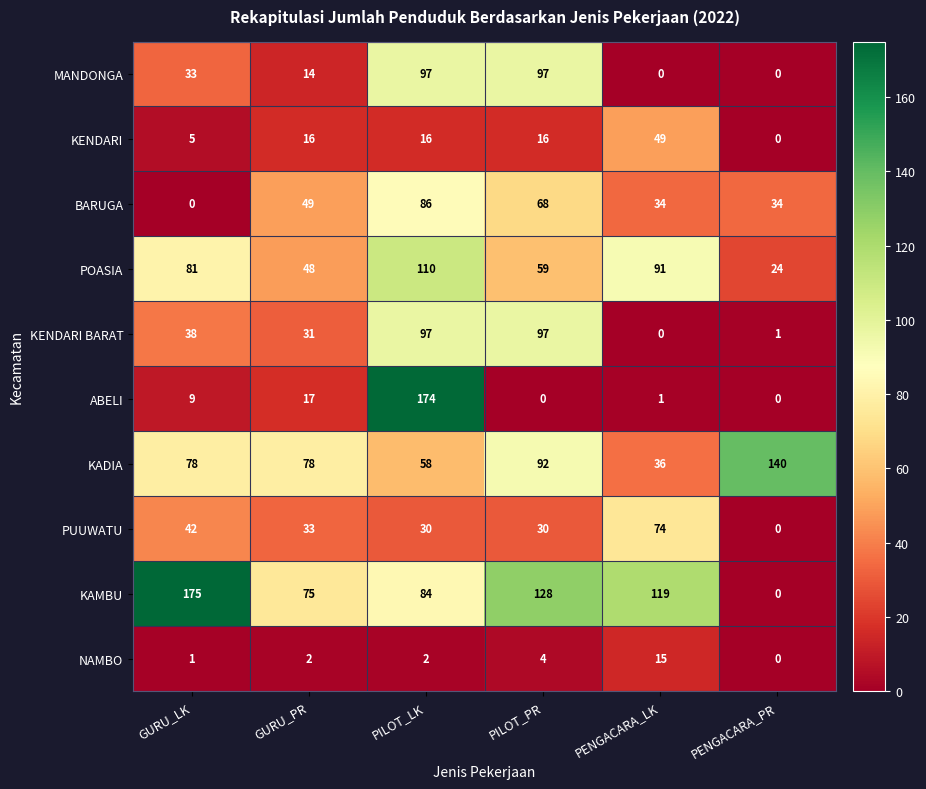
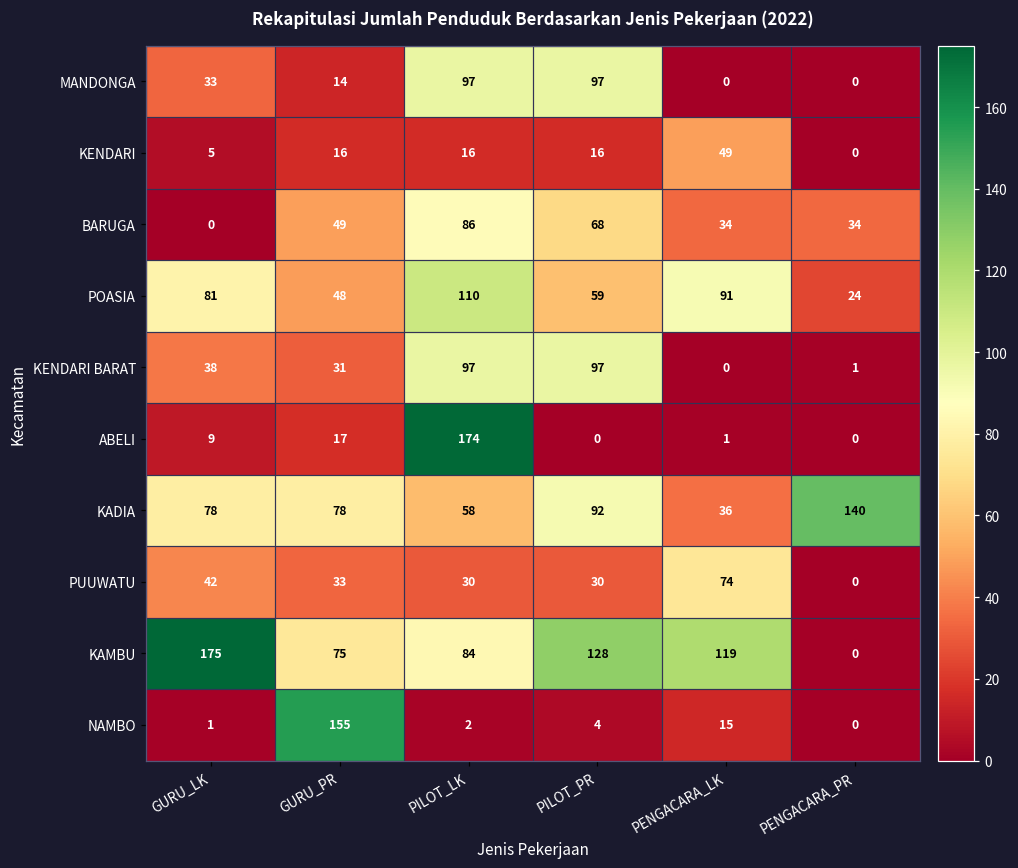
NAMBO, GURU_PR: 2 -> 155
